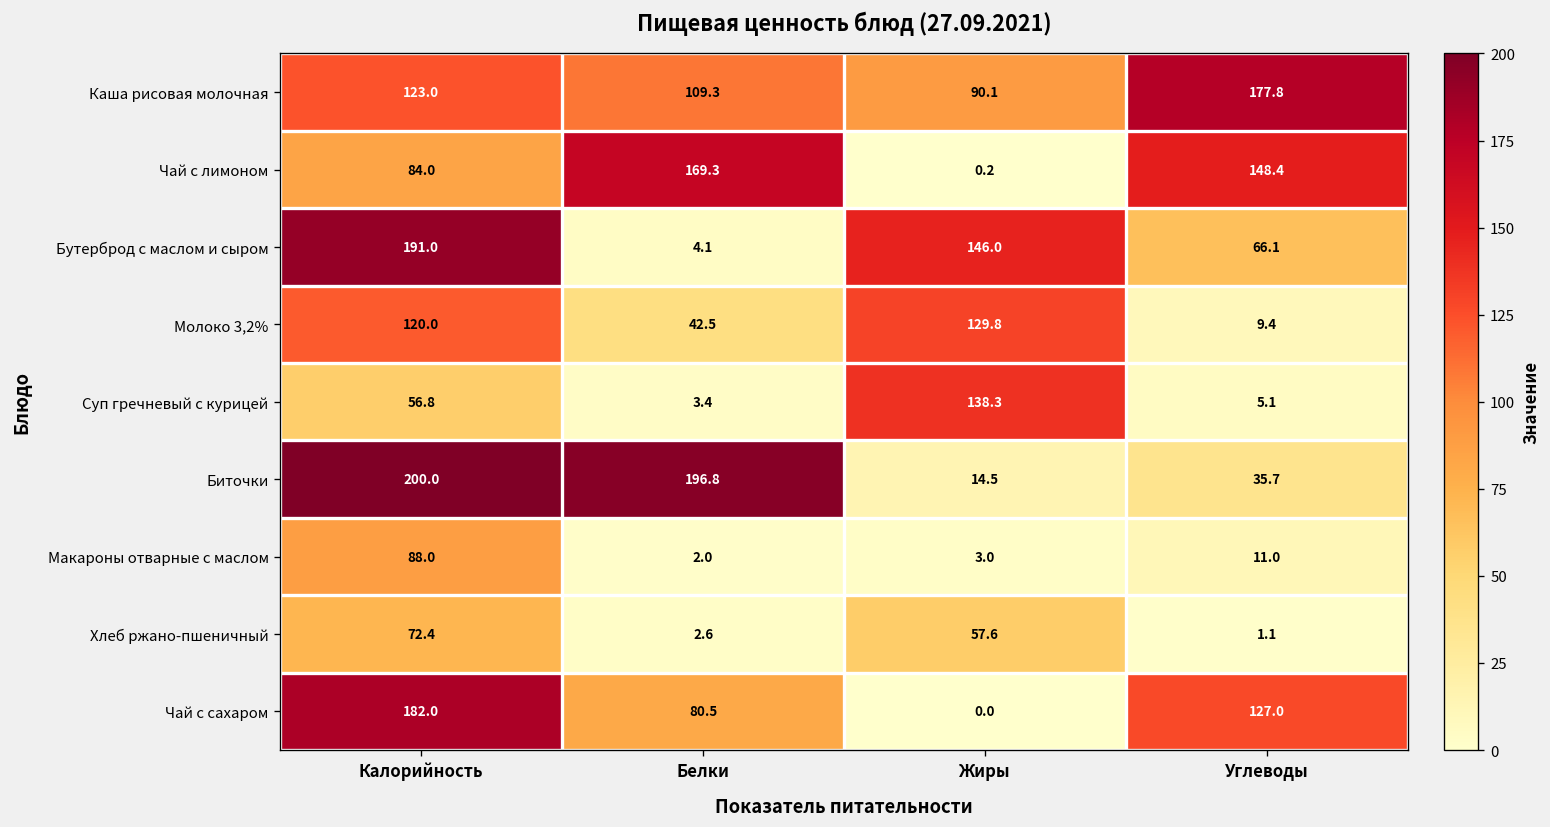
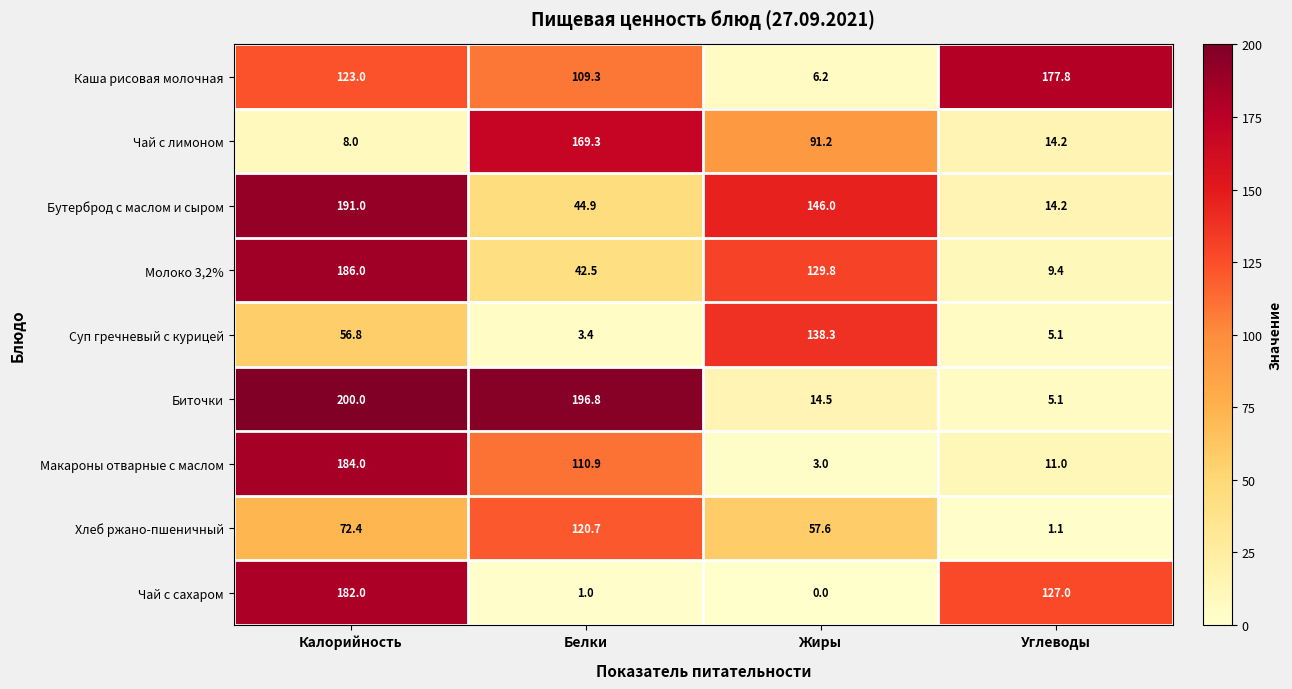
Каша рисовая молочная, Жиры: 90.1 -> 6.2
Чай с лимоном, Калорийность: 84.0 -> 8.0
Чай с лимоном, Жиры: 0.2 -> 91.2
Чай с лимоном, Углеводы: 148.4 -> 14.2
Бутерброд с маслом и сыром, Белки: 4.1 -> 44.9
Бутерброд с маслом и сыром, Углеводы: 66.1 -> 14.2
Молоко 3,2%, Калорийность: 120.0 -> 186.0
Биточки, Углеводы: 35.7 -> 5.1
Макароны отварные с маслом, Калорийность: 88.0 -> 184.0
Макароны отварные с маслом, Белки: 2.0 -> 110.9
Хлеб ржано-пшеничный, Белки: 2.6 -> 120.7
Чай с сахаром, Белки: 80.5 -> 1.0
